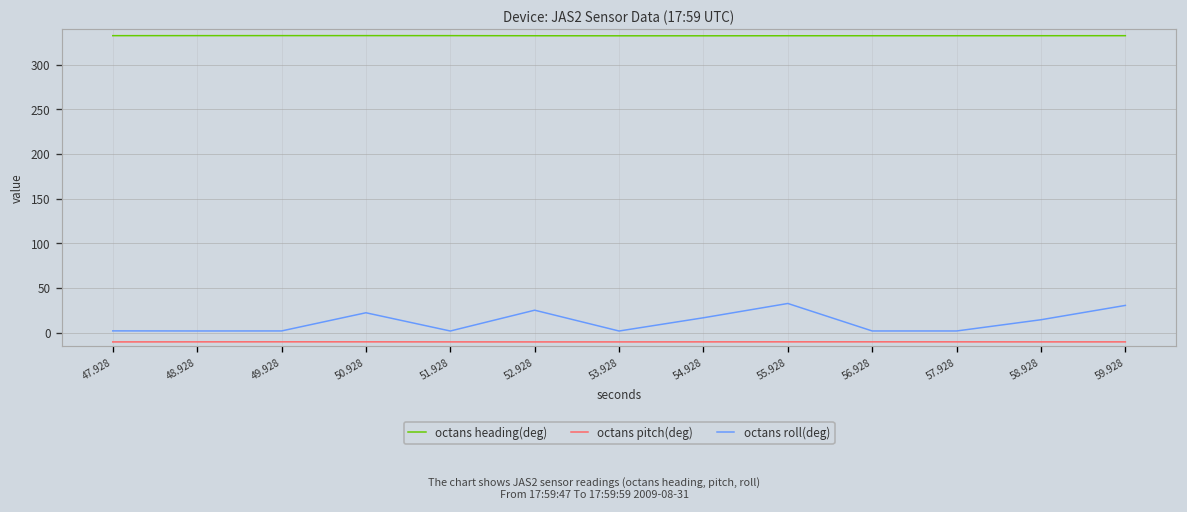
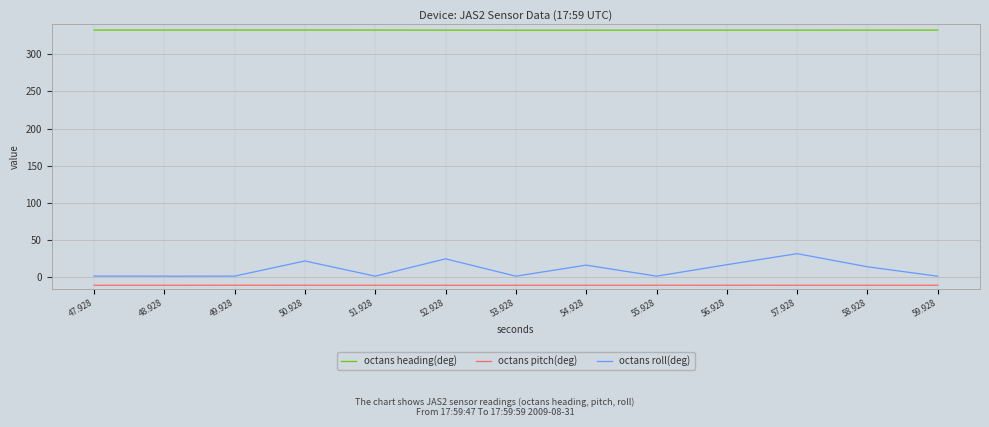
octans roll(deg), 55.928: 30 -> 0
octans roll(deg), 56.928: 0 -> 20
octans roll(deg), 57.928: 0 -> 30
octans roll(deg), 59.928: 30 -> 0
